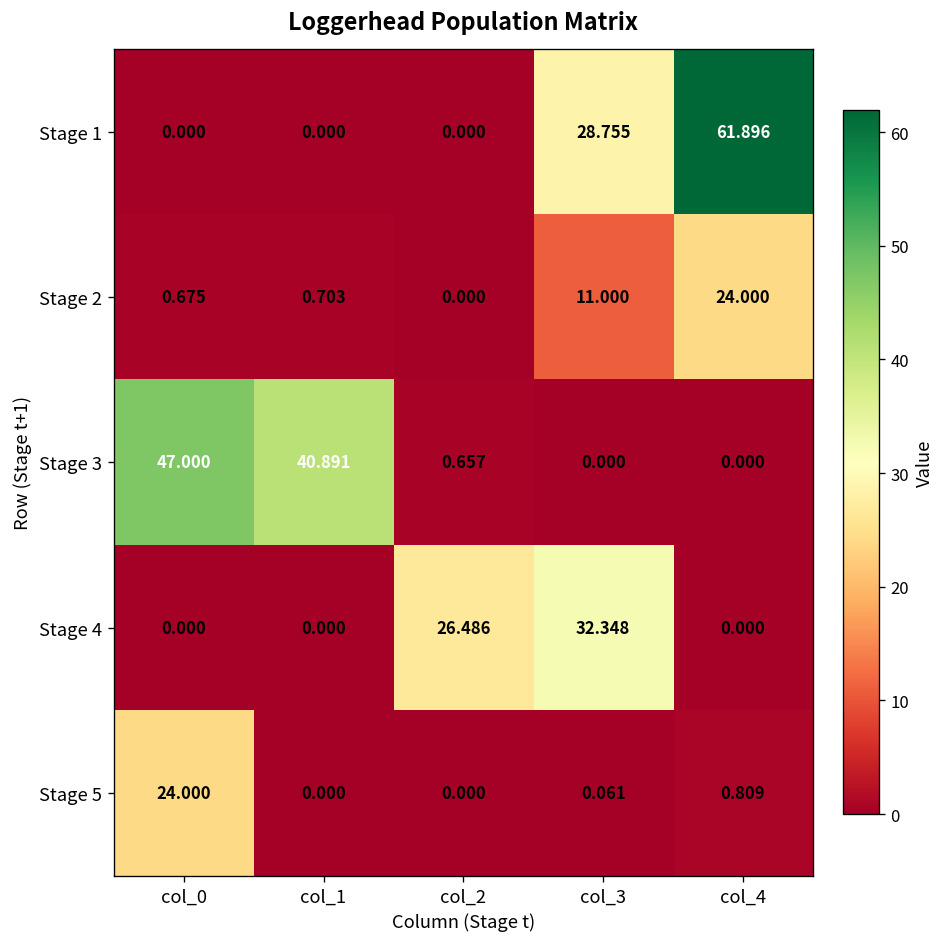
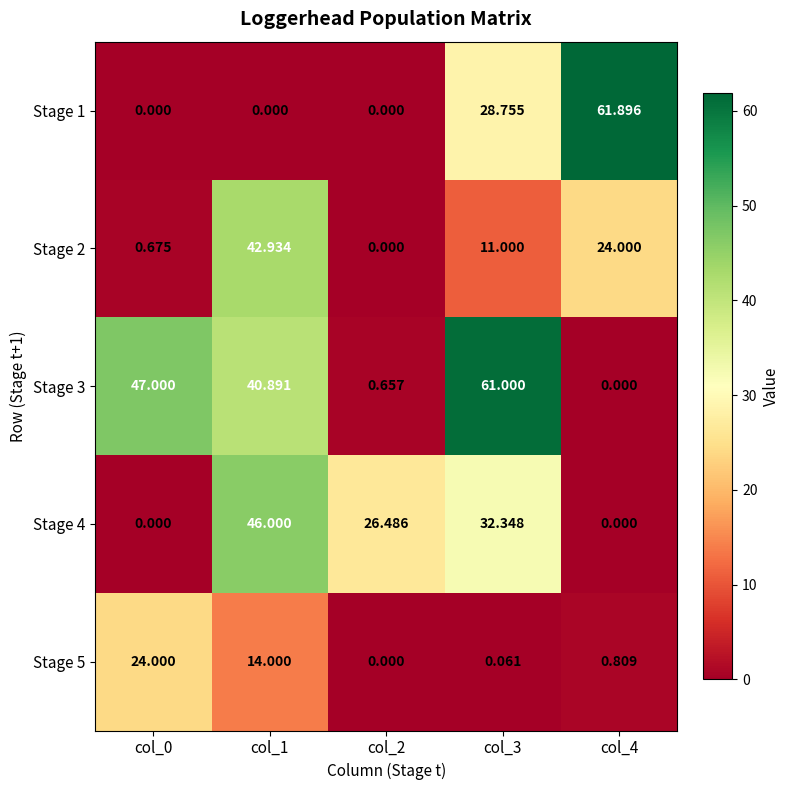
Stage 2, col_1: 0.703 -> 42.934
Stage 3, col_3: 0.000 -> 61.000
Stage 4, col_1: 0.000 -> 46.000
Stage 5, col_1: 0.000 -> 14.000
